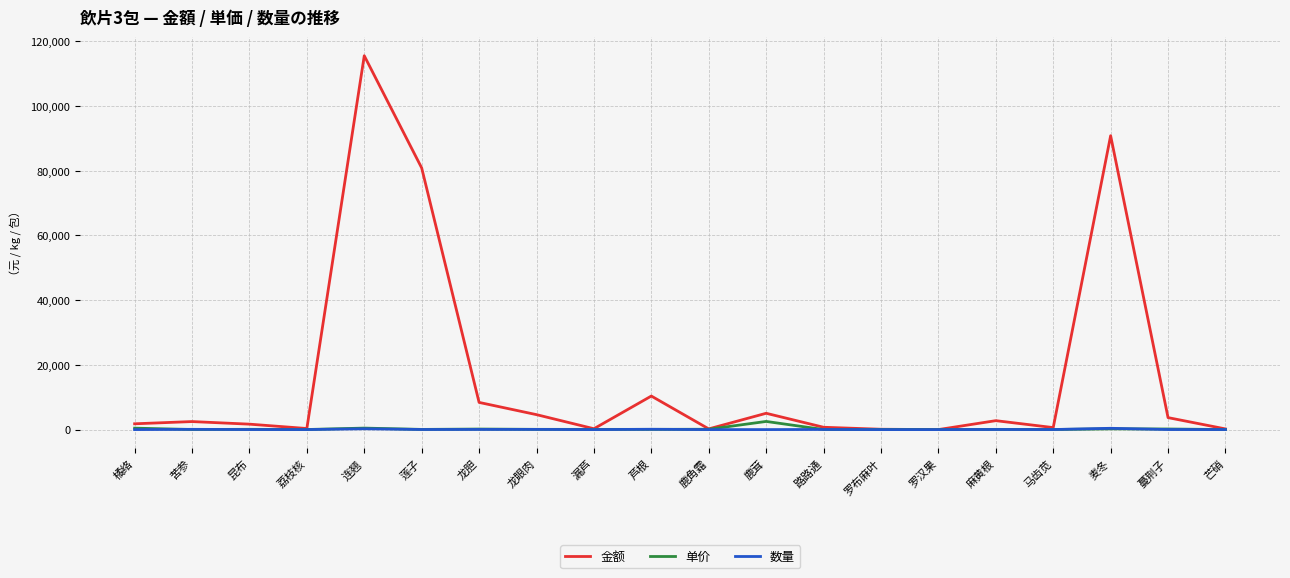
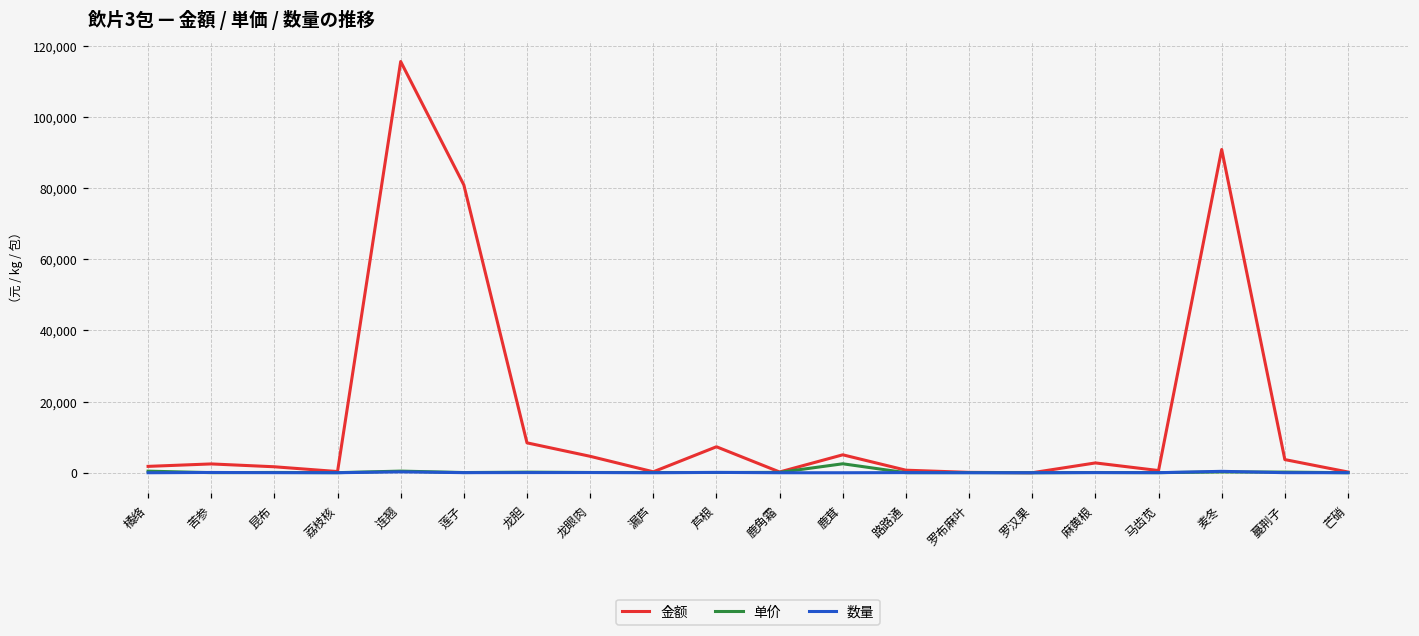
金额, 芦根: 10,000 -> 7,000
